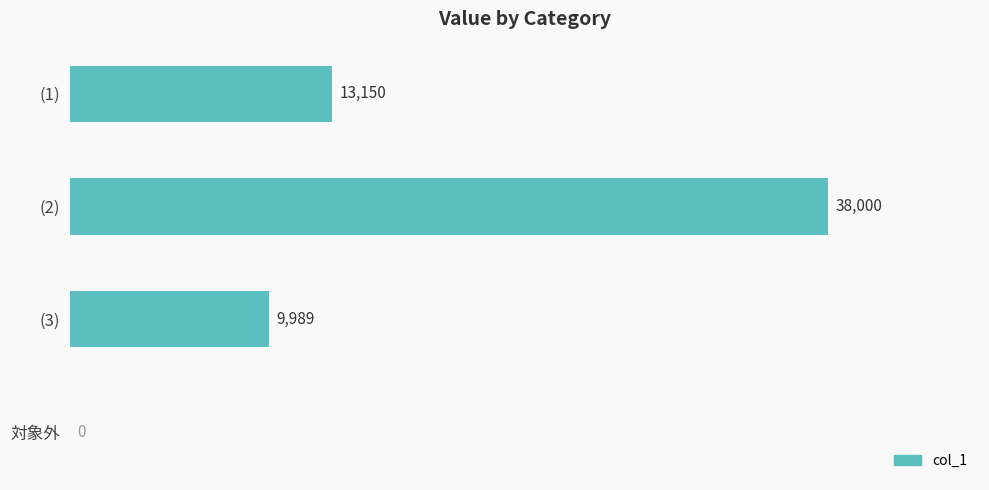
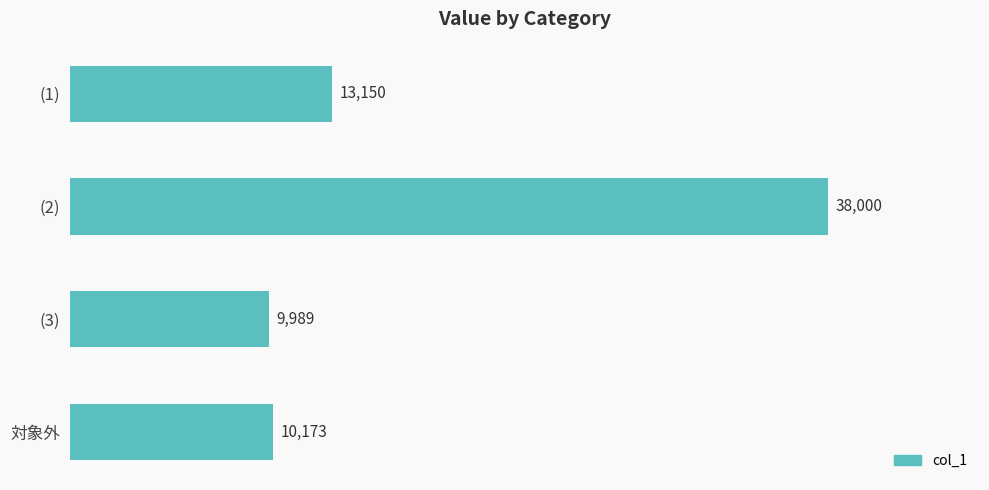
対象外: 0 -> 10,173
